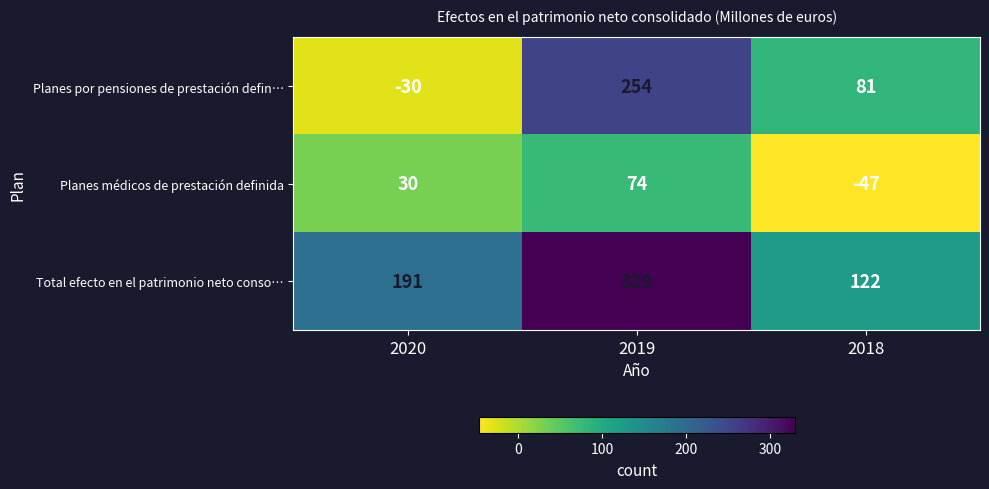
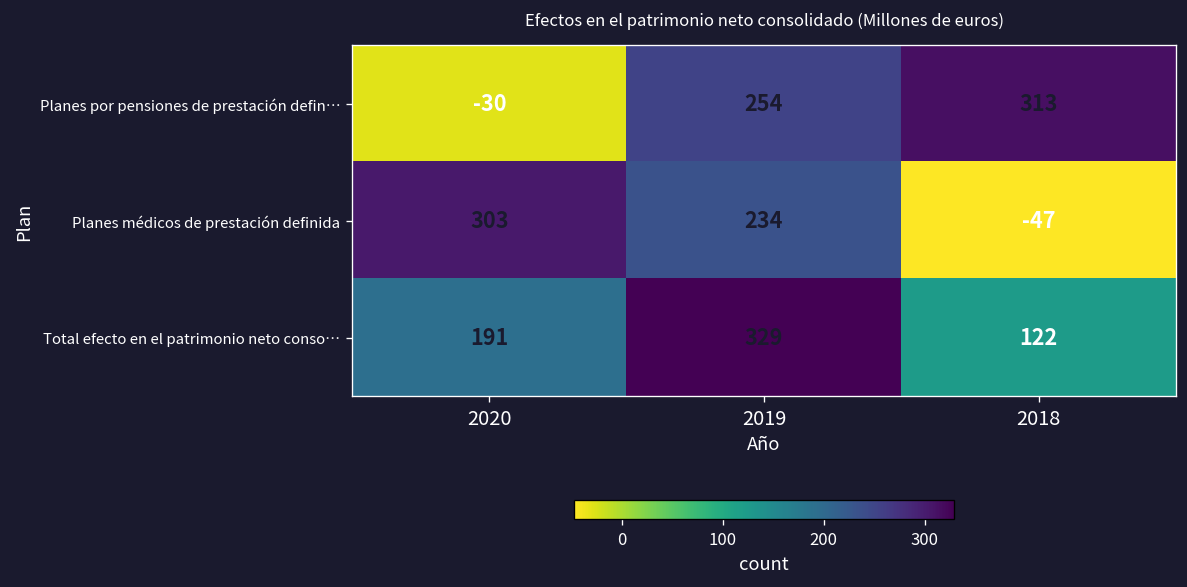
Planes por pensiones de prestación defin…, 2018: 81 -> 313
Planes médicos de prestación definida, 2020: 30 -> 303
Planes médicos de prestación definida, 2019: 74 -> 234
